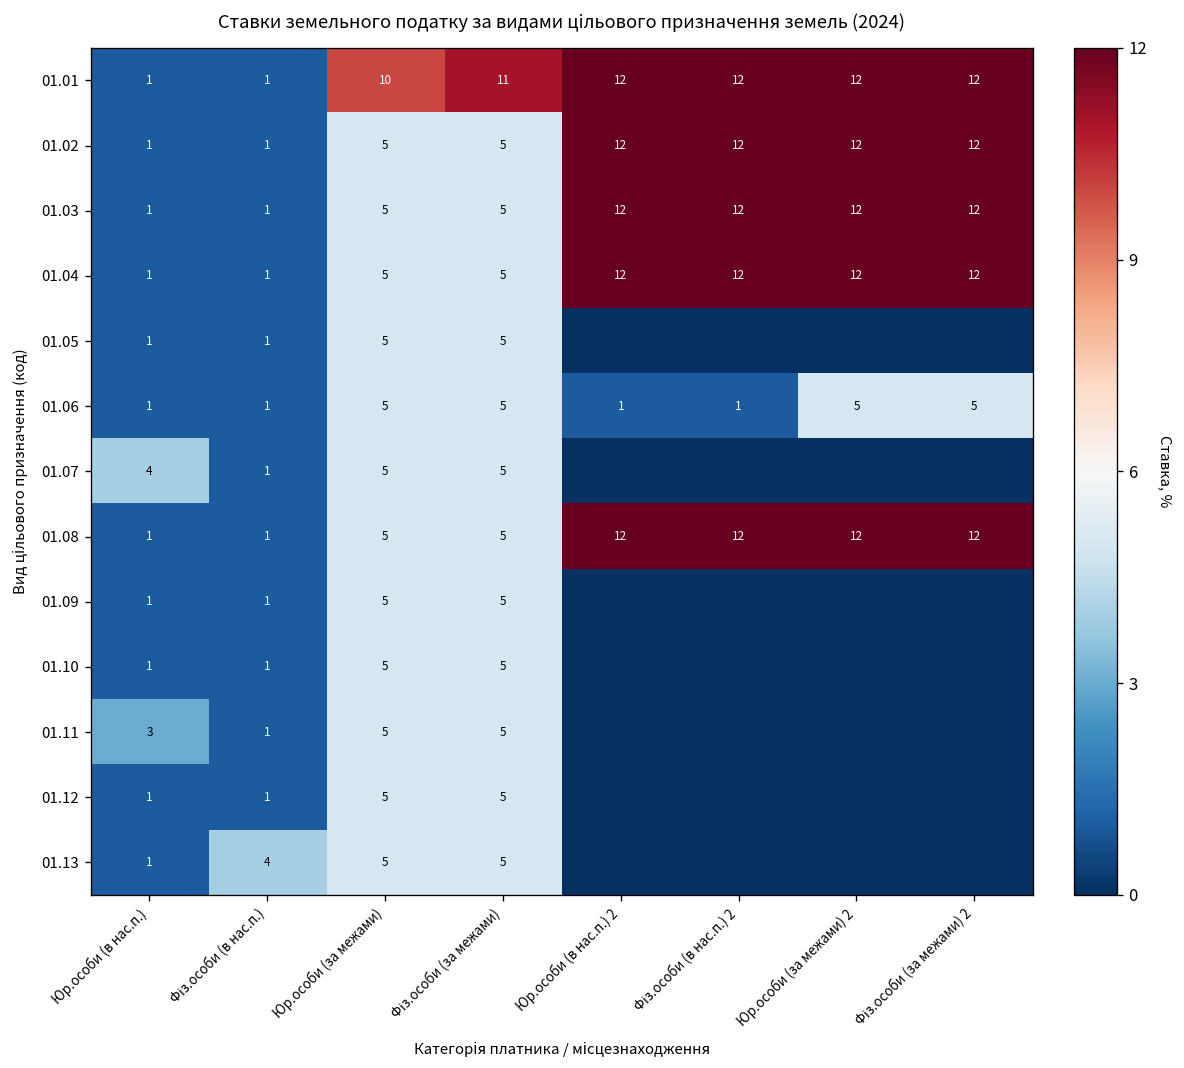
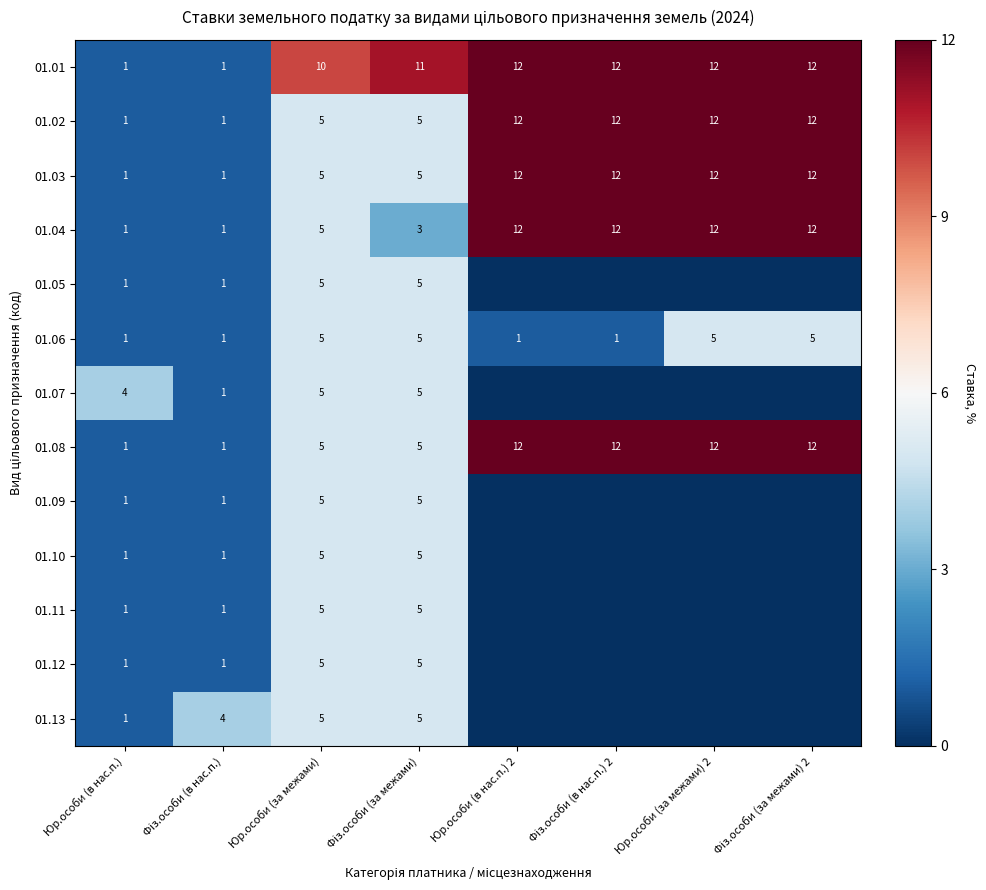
01.04, Фіз.особи (за межами): 5 -> 3
01.11, Юр.особи (в нас.п.): 3 -> 1
